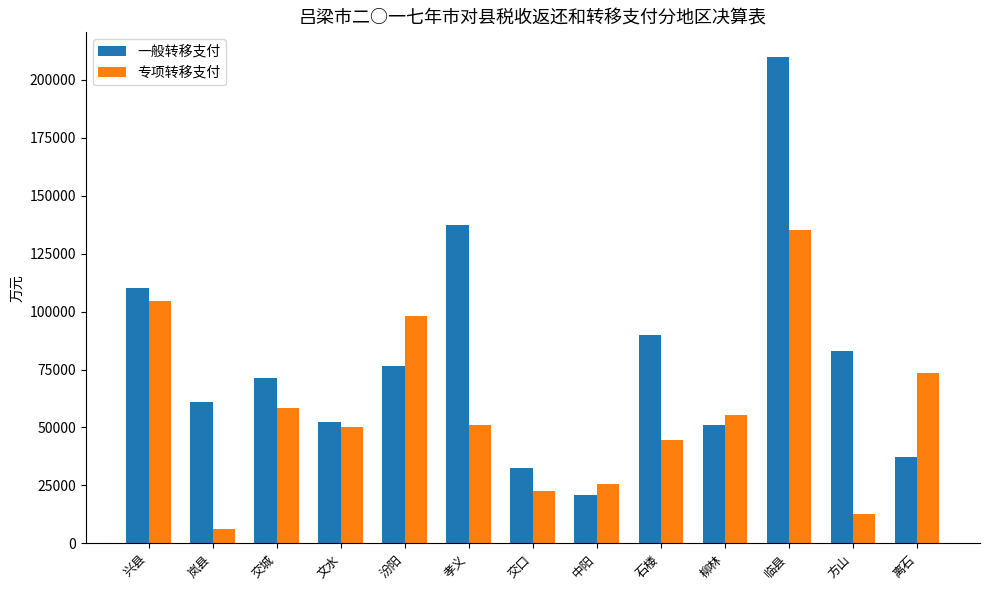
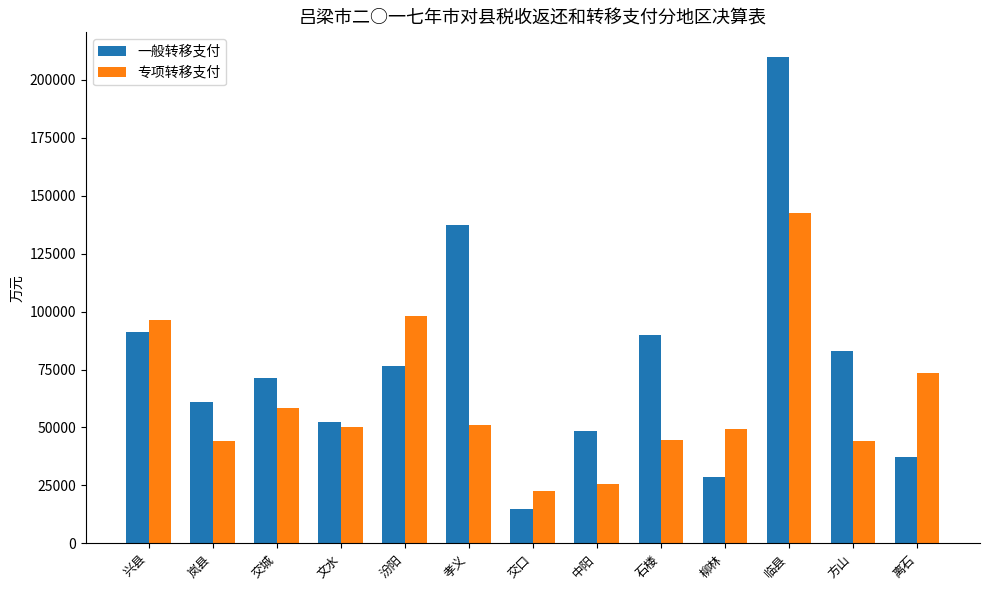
一般转移支付, 兴县: 110000 -> 91000
专项转移支付, 兴县: 104000 -> 96000
专项转移支付, 岚县: 6000 -> 44000
一般转移支付, 交口: 32000 -> 15000
一般转移支付, 中阳: 21000 -> 48000
一般转移支付, 柳林: 51000 -> 29000
专项转移支付, 柳林: 55000 -> 49000
专项转移支付, 临县: 135000 -> 143000
专项转移支付, 方山: 13000 -> 44000
